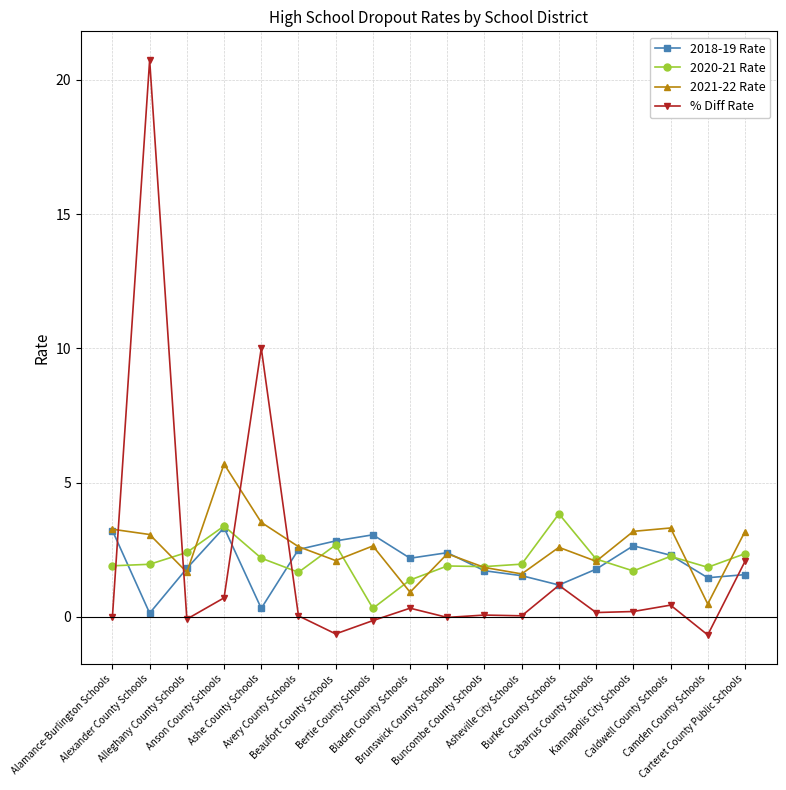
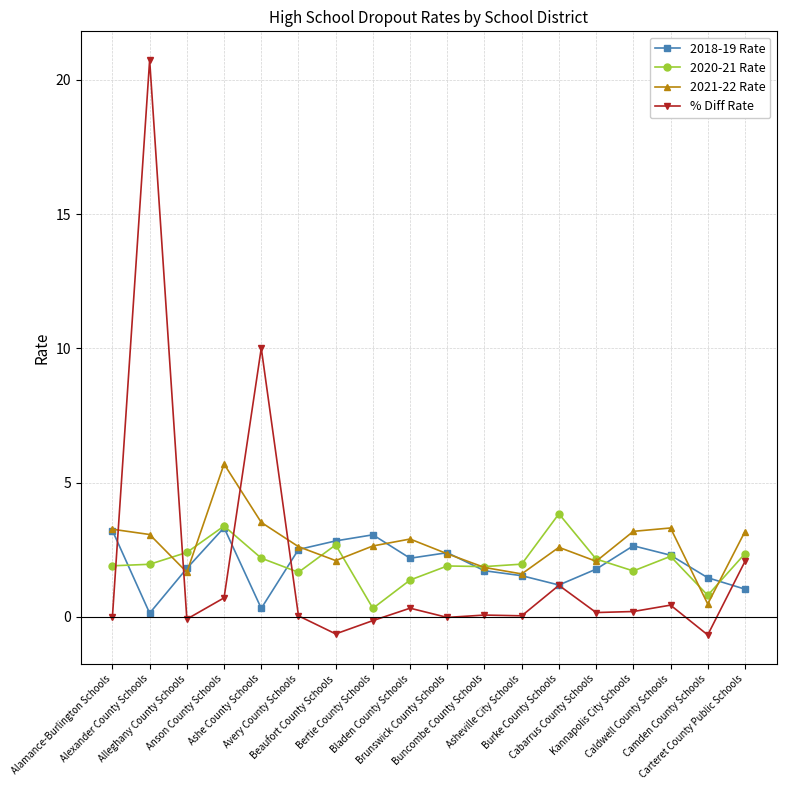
2021-22 Rate, Bladen County Schools: 0.9 -> 2.9
2020-21 Rate, Camden County Schools: 1.9 -> 0.8
2018-19 Rate, Carteret County Public Schools: 1.6 -> 1.0
